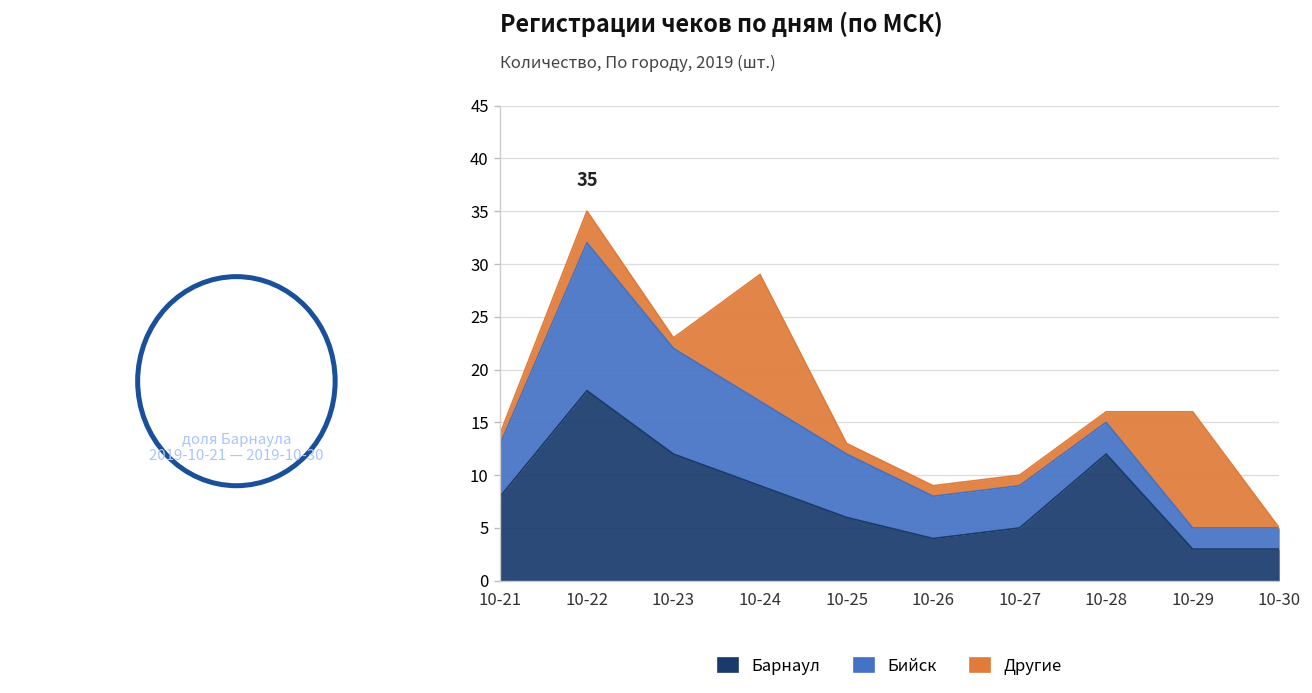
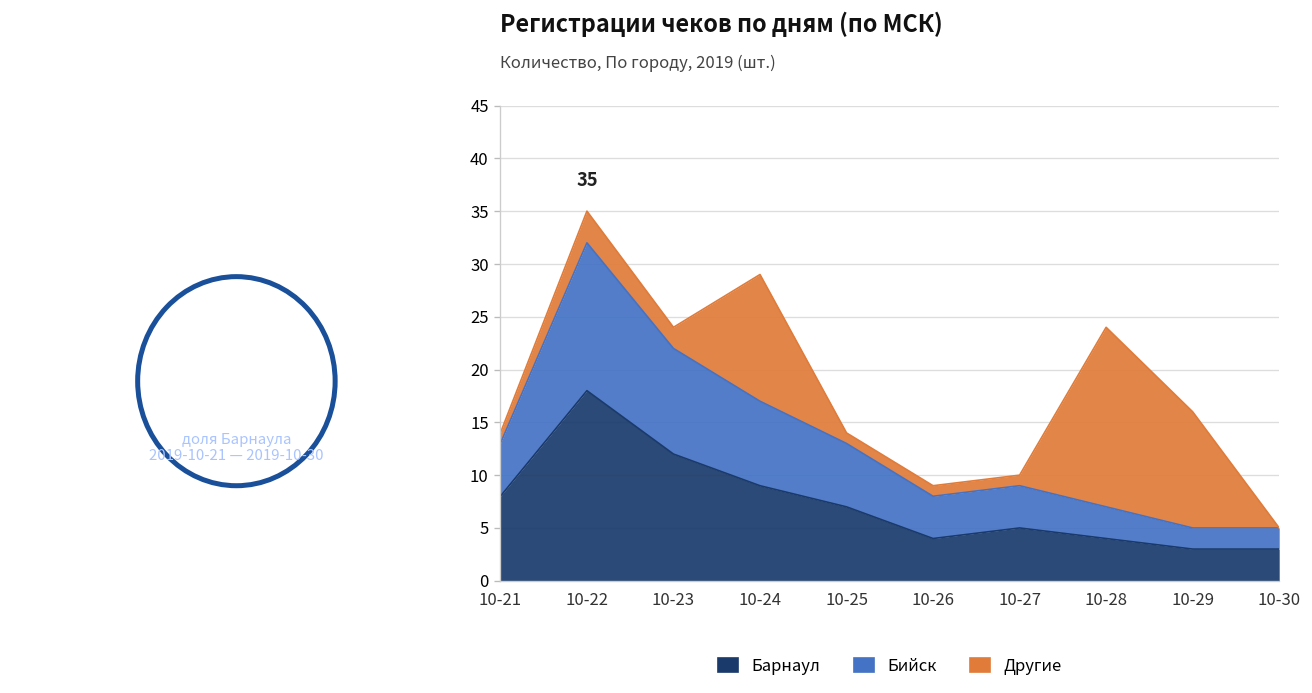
Другие, 10-23: 1 -> 2
Барнаул, 10-25: 6 -> 7
Барнаул, 10-28: 12 -> 4
Другие, 10-28: 1 -> 17
